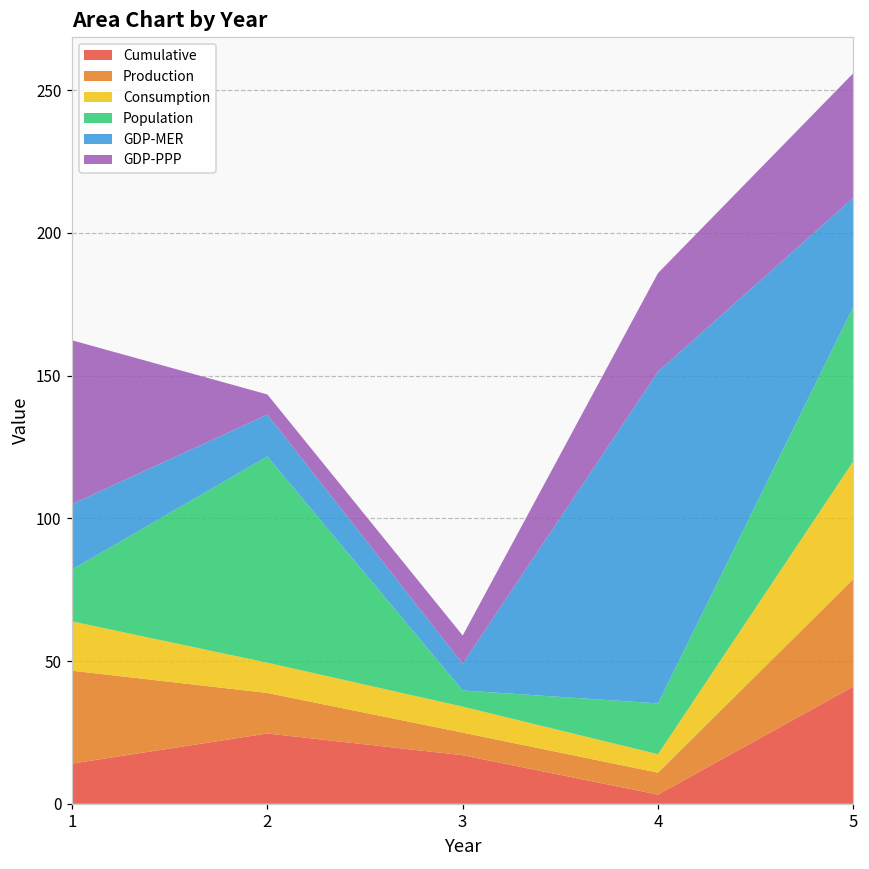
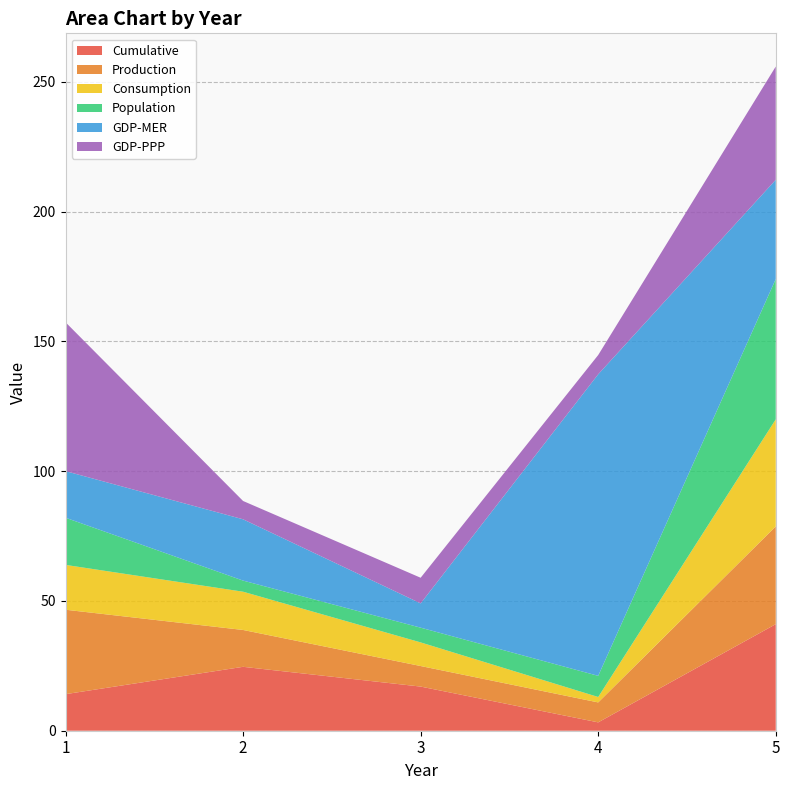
GDP-MER, 1: 23 -> 18
Consumption, 2: 11 -> 15
Population, 2: 72 -> 4
GDP-MER, 2: 15 -> 24
Consumption, 4: 6 -> 2
Population, 4: 18 -> 8
GDP-PPP, 4: 35 -> 7
